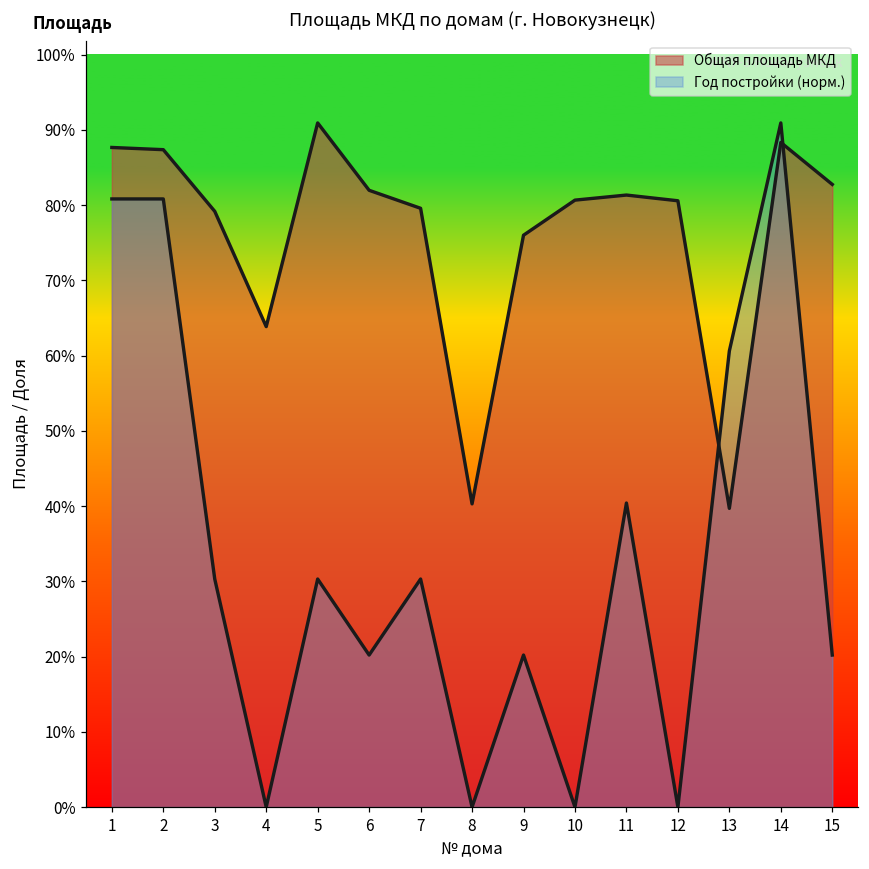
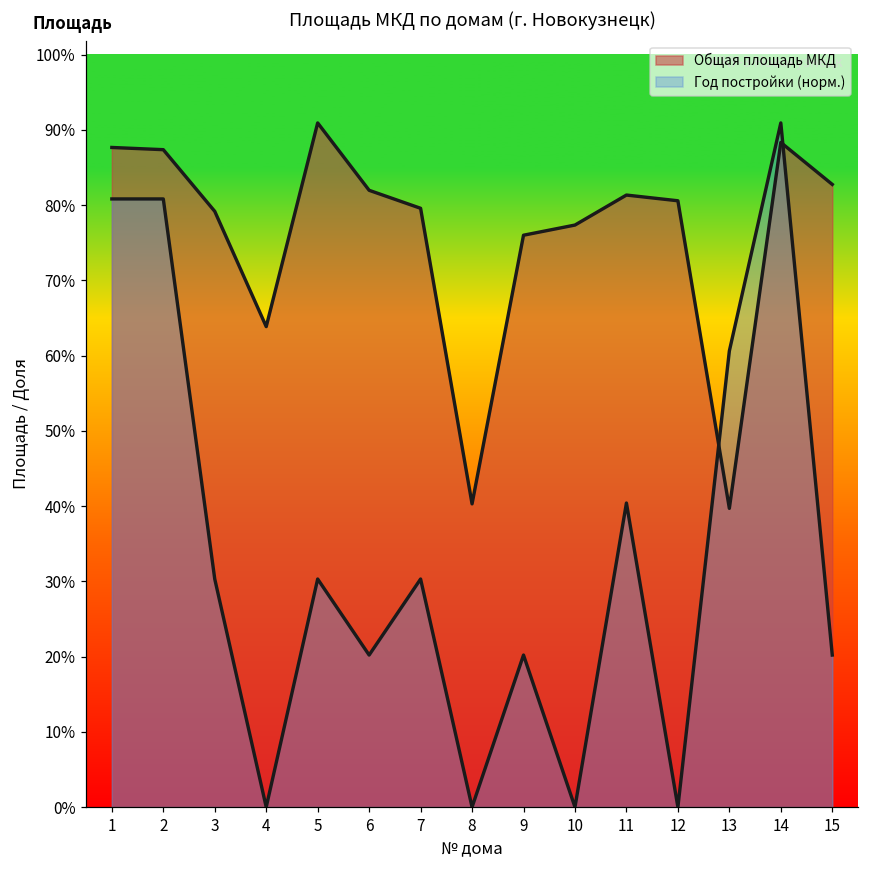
Общая площадь МКД, 10: 81% -> 77%
